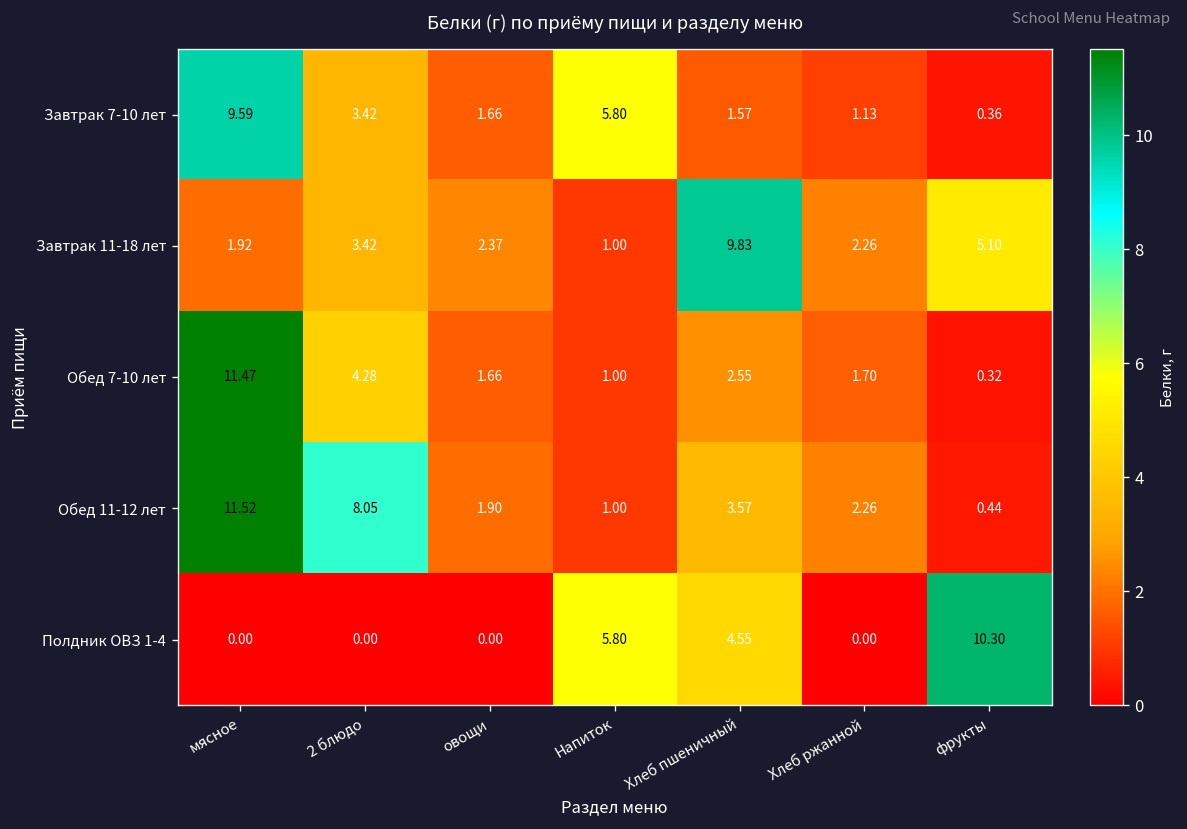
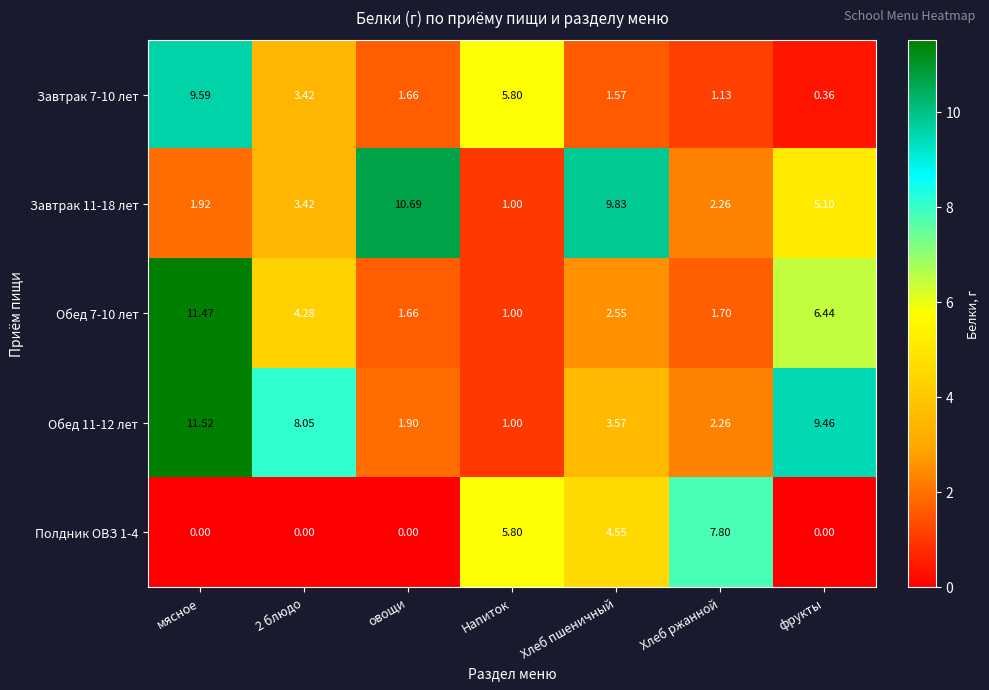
Завтрак 11-18 лет, овощи: 2.37 -> 10.69
Обед 7-10 лет, фрукты: 0.32 -> 6.44
Обед 11-12 лет, фрукты: 0.44 -> 9.46
Полдник ОВЗ 1-4, Хлеб ржанной: 0.00 -> 7.80
Полдник ОВЗ 1-4, фрукты: 10.30 -> 0.00
